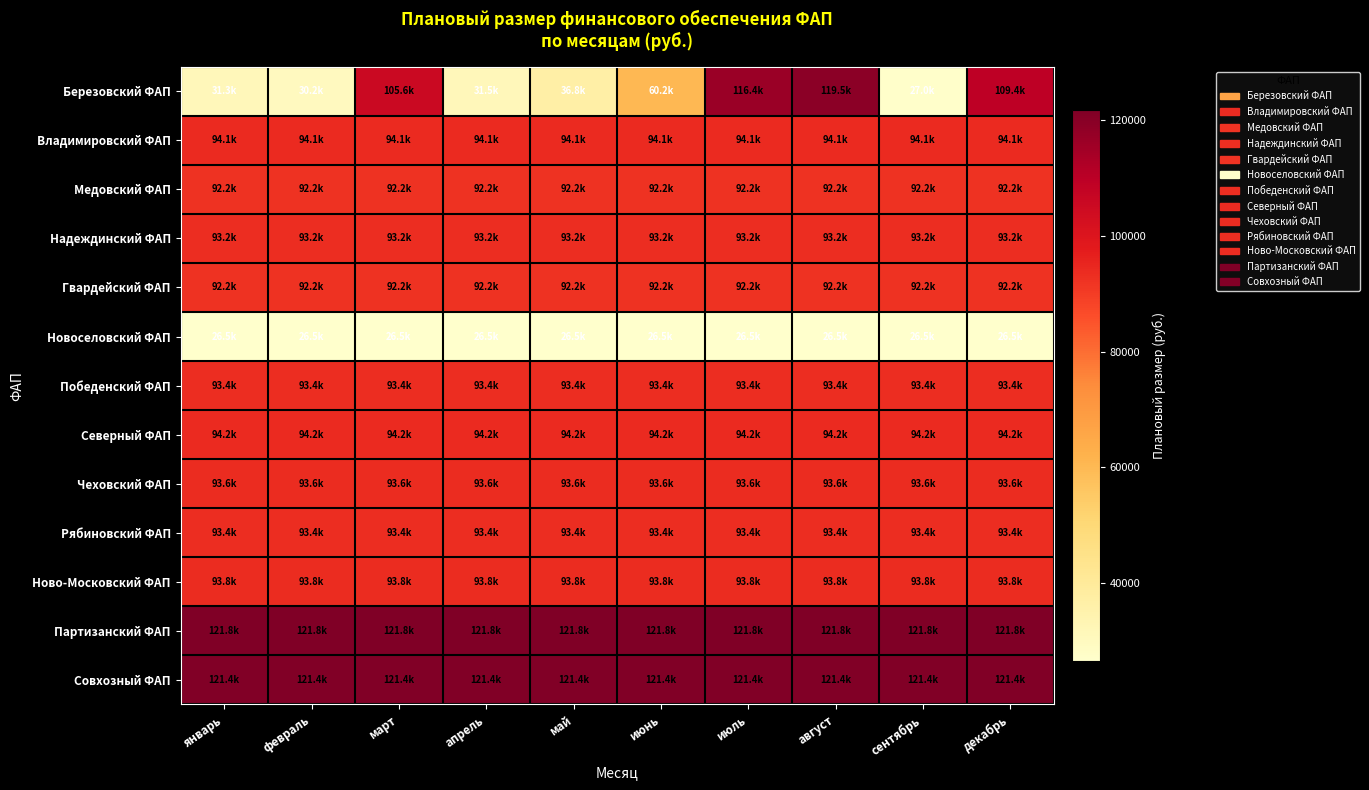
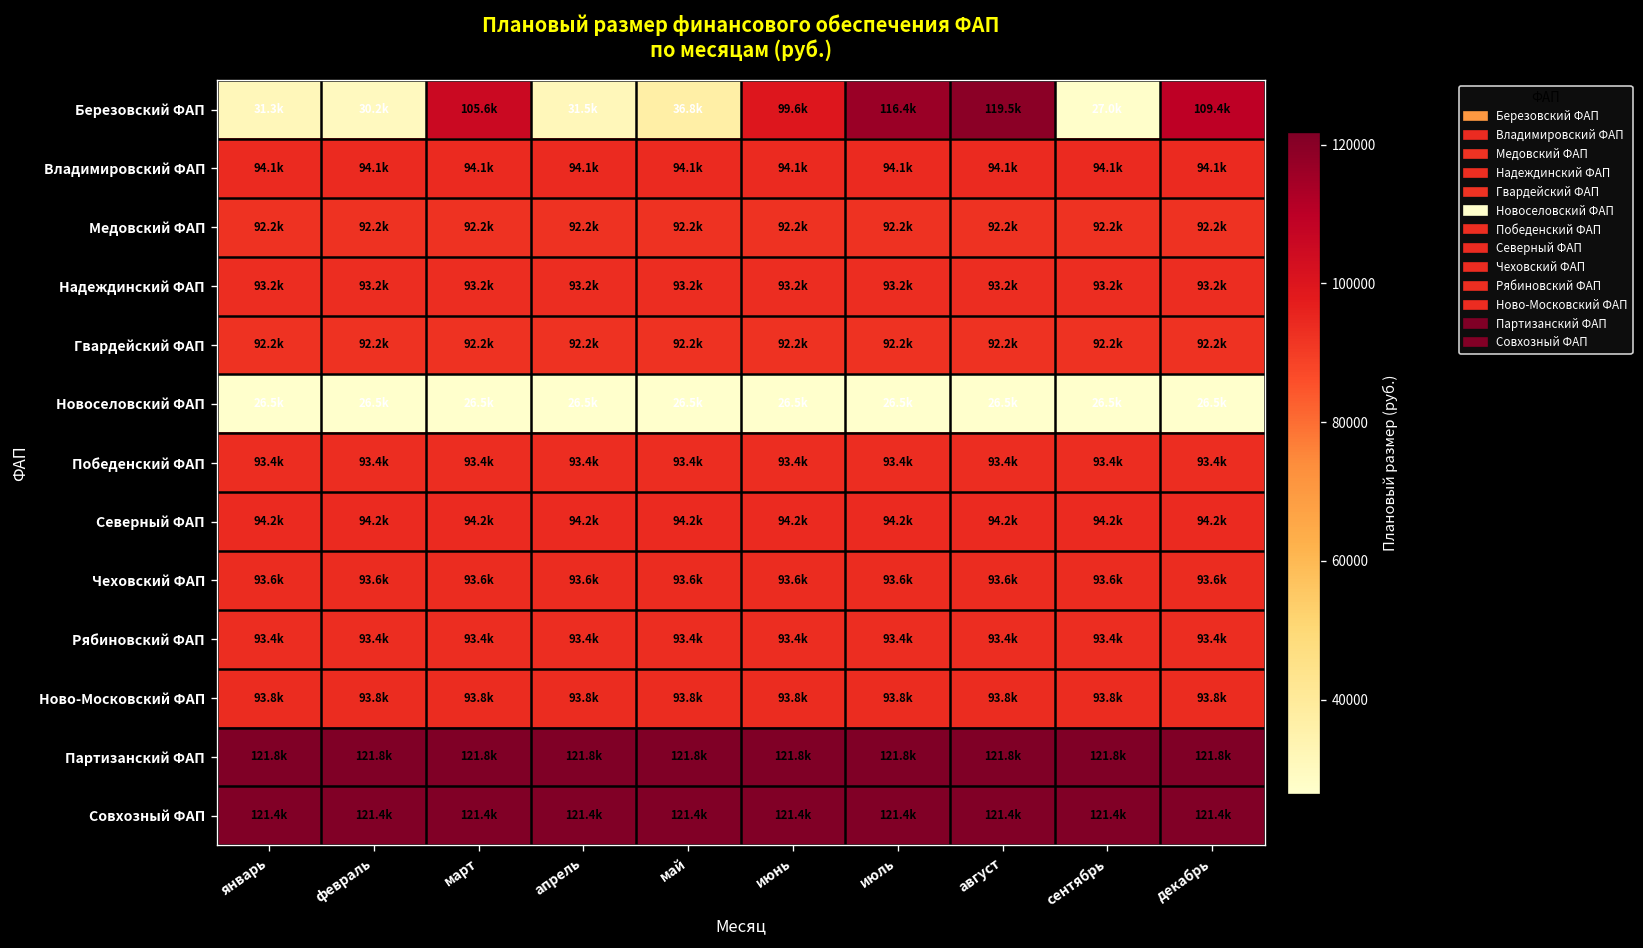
Березовский ФАП, июнь: 60.2k -> 99.6k
